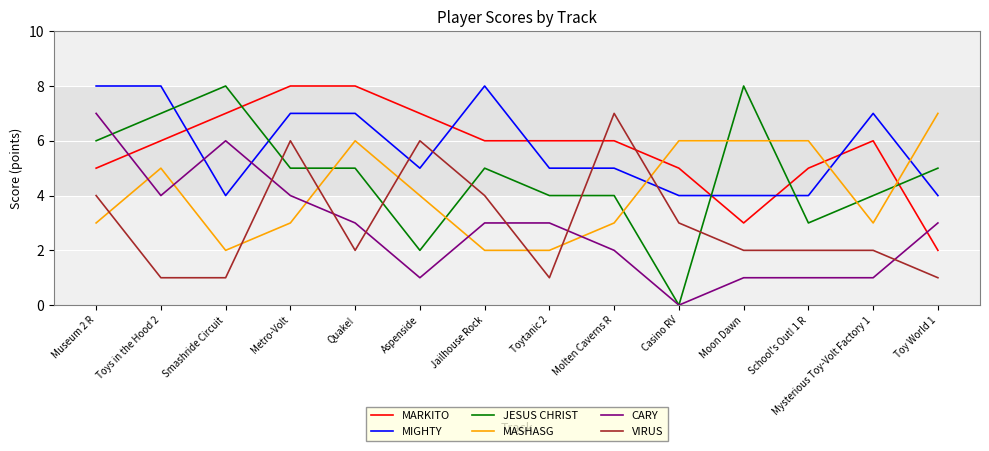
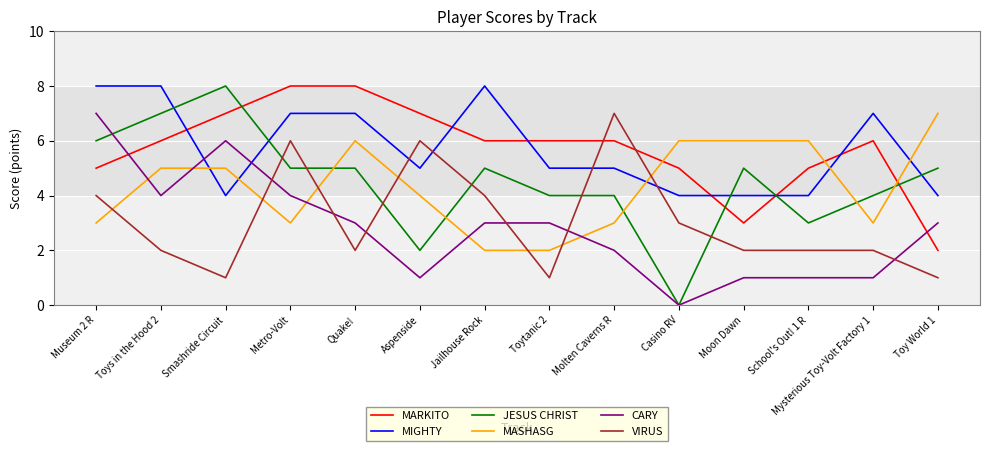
VIRUS, Toys in the Hood 2: 1 -> 2
MASHASG, Smashride Circuit: 2 -> 5
JESUS CHRIST, Moon Dawn: 8 -> 5
